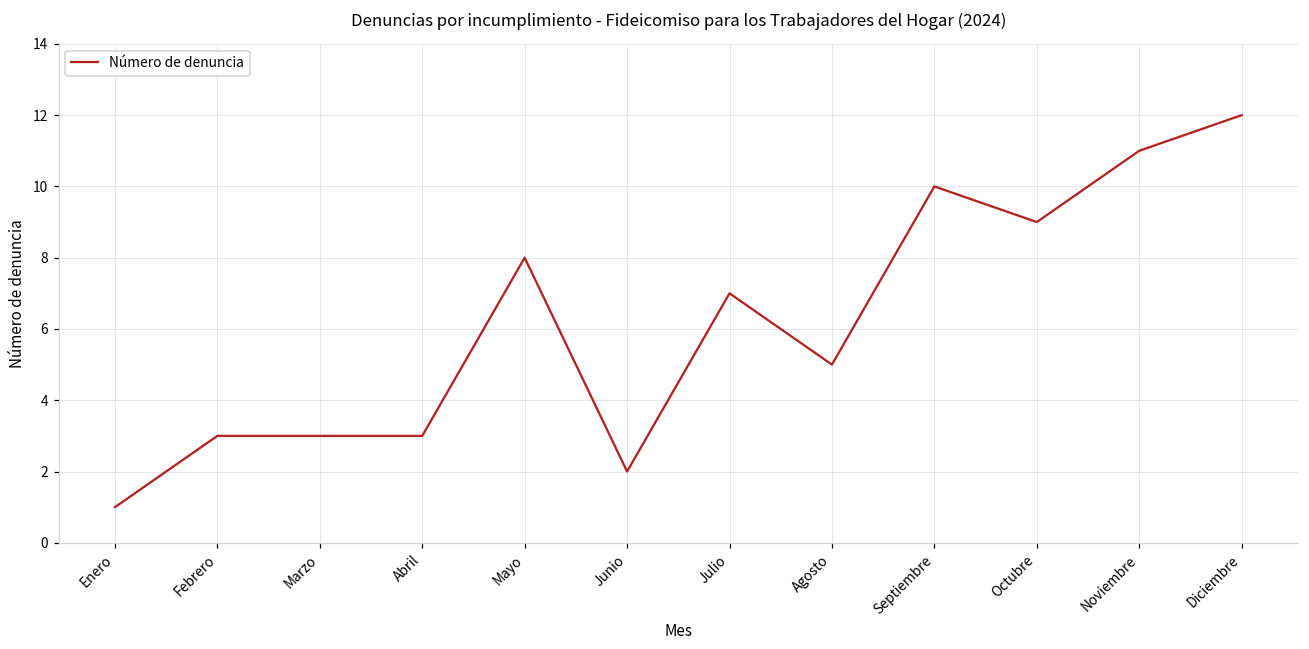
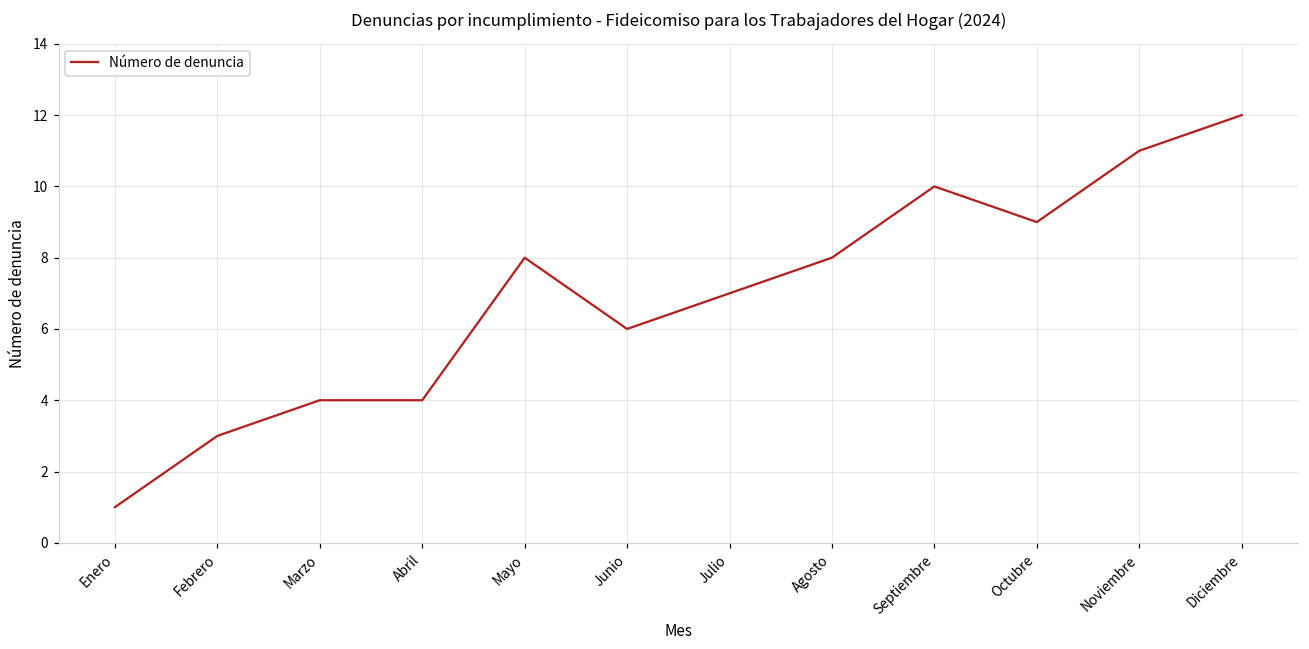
Marzo: 3 -> 4
Abril: 3 -> 4
Junio: 2 -> 6
Agosto: 5 -> 8
